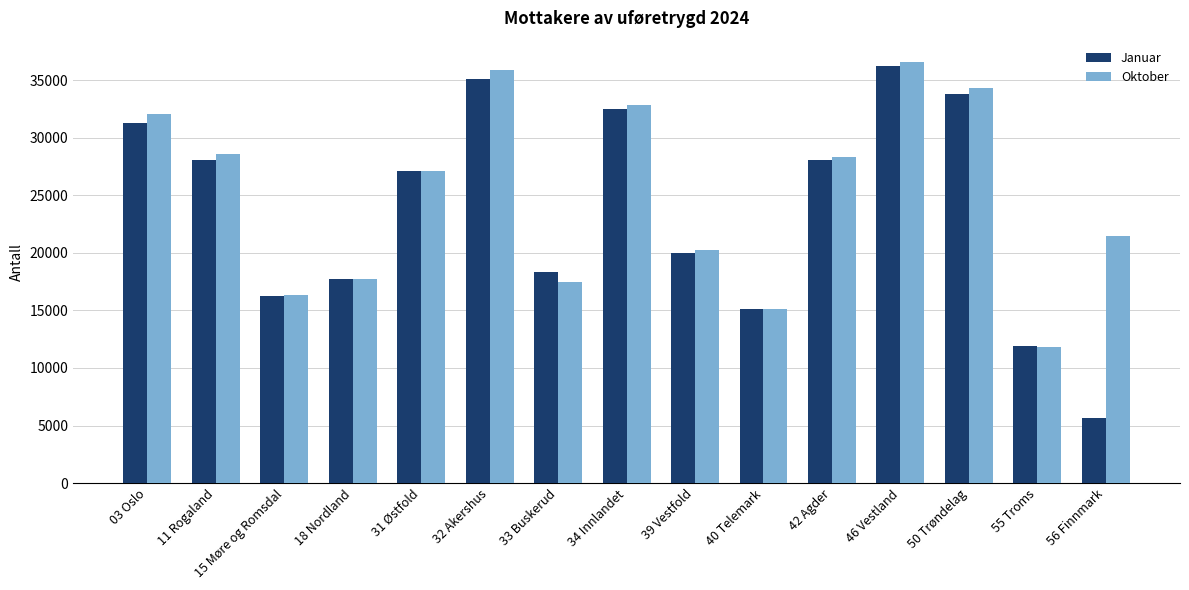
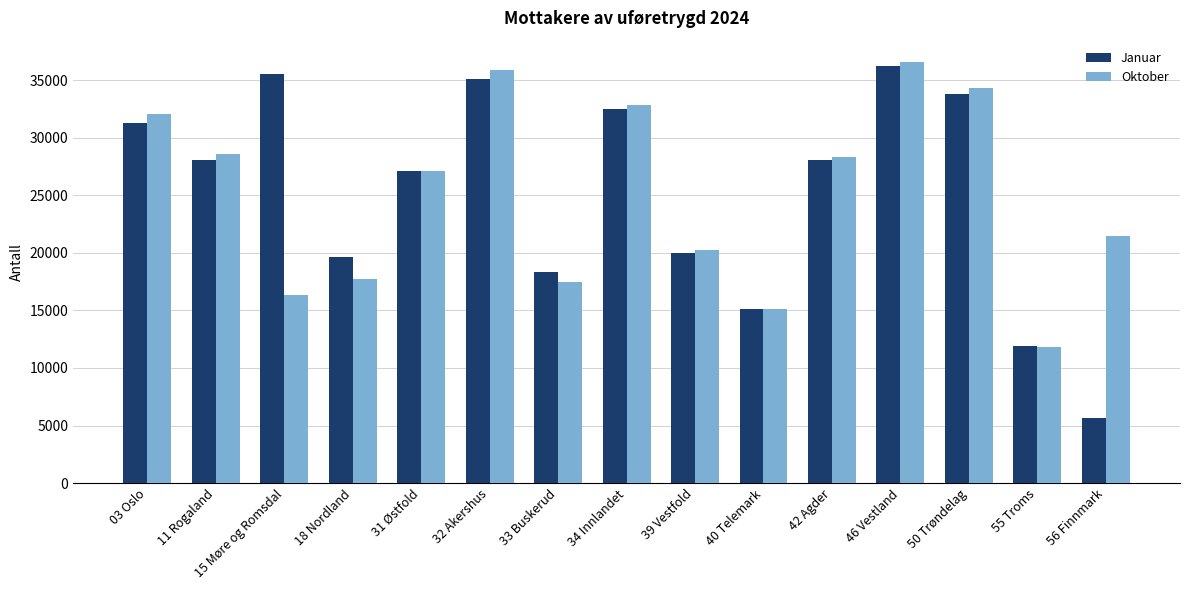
Januar, 15 Møre og Romsdal: 16300 -> 35500
Januar, 18 Nordland: 17700 -> 19600
